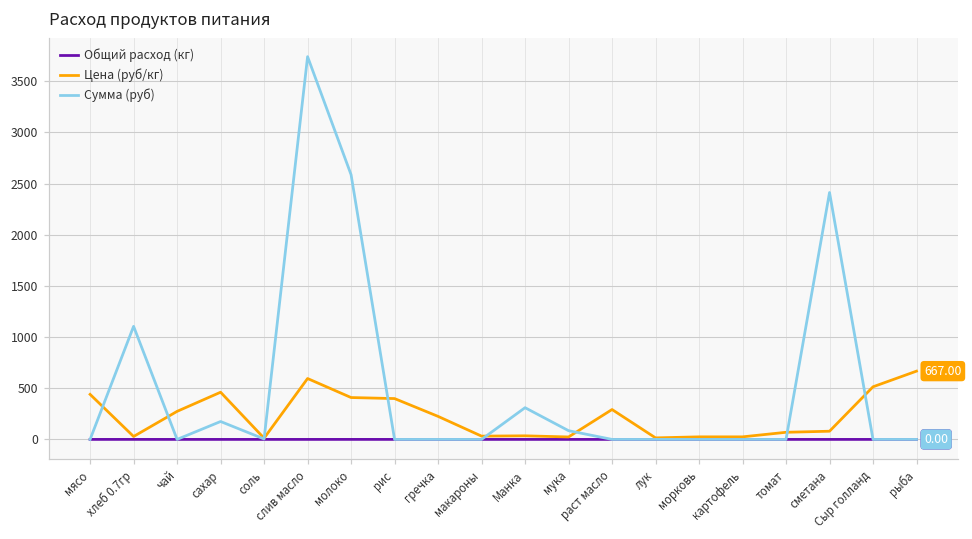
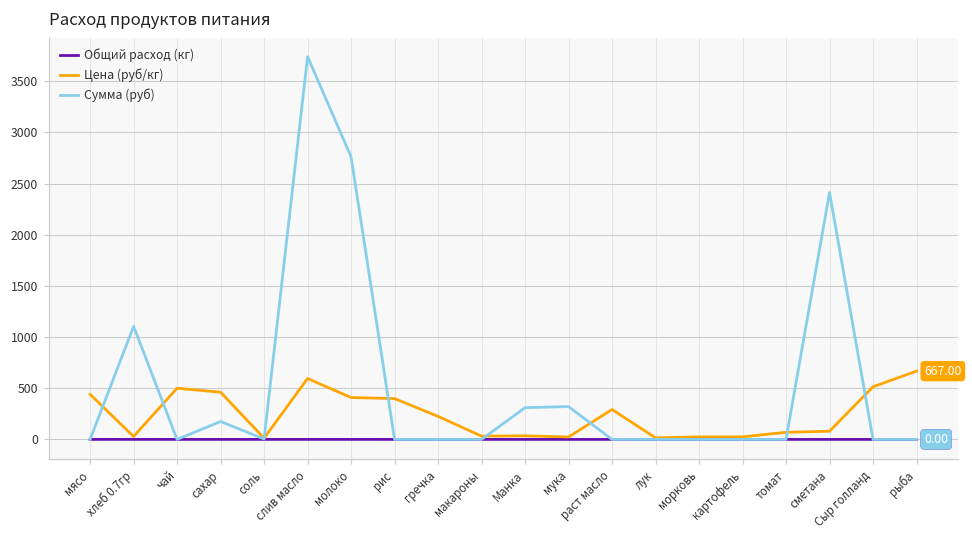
Цена (руб/кг), чай: 300 -> 500
Сумма (руб), молоко: 2600 -> 2800
Сумма (руб), мука: 100 -> 300
